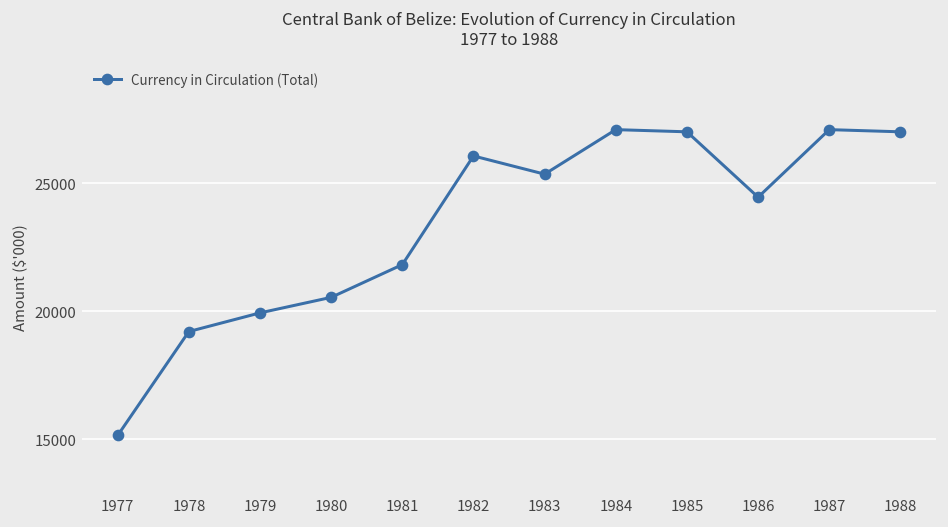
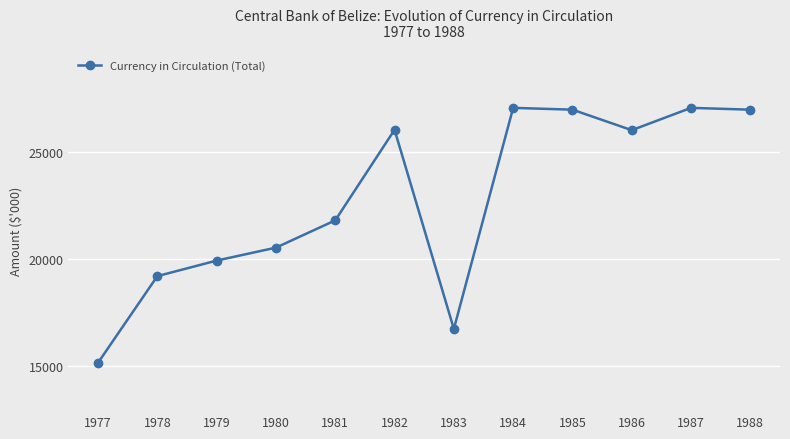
1983: 25400 -> 16700
1986: 24500 -> 26000
